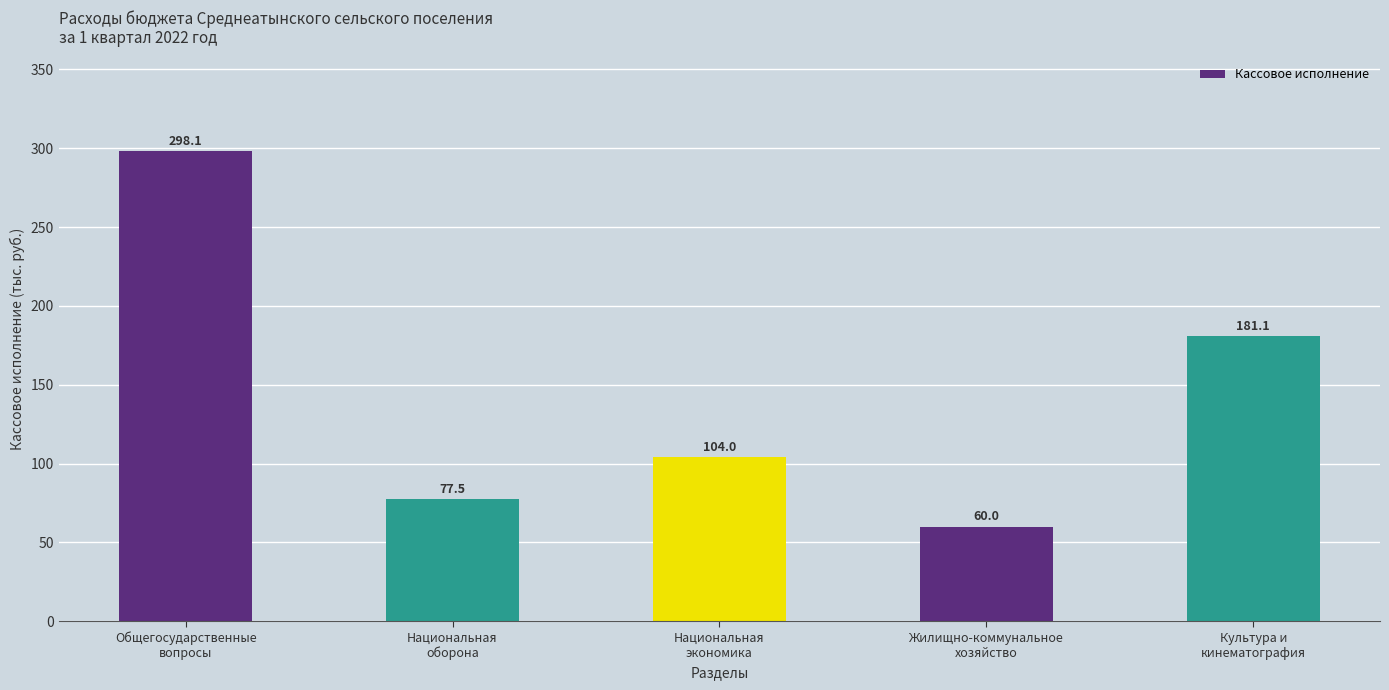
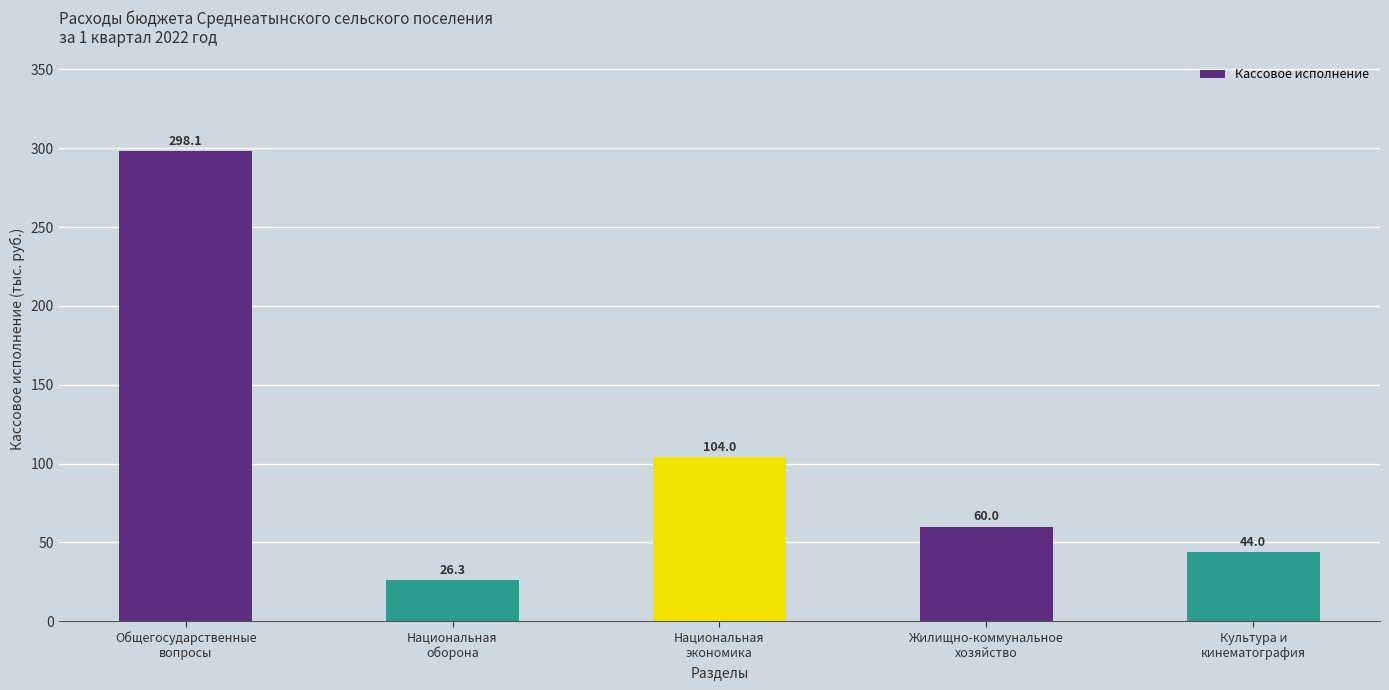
Национальная oборона: 77.5 -> 26.3
Культура и кинематография: 181.1 -> 44.0
